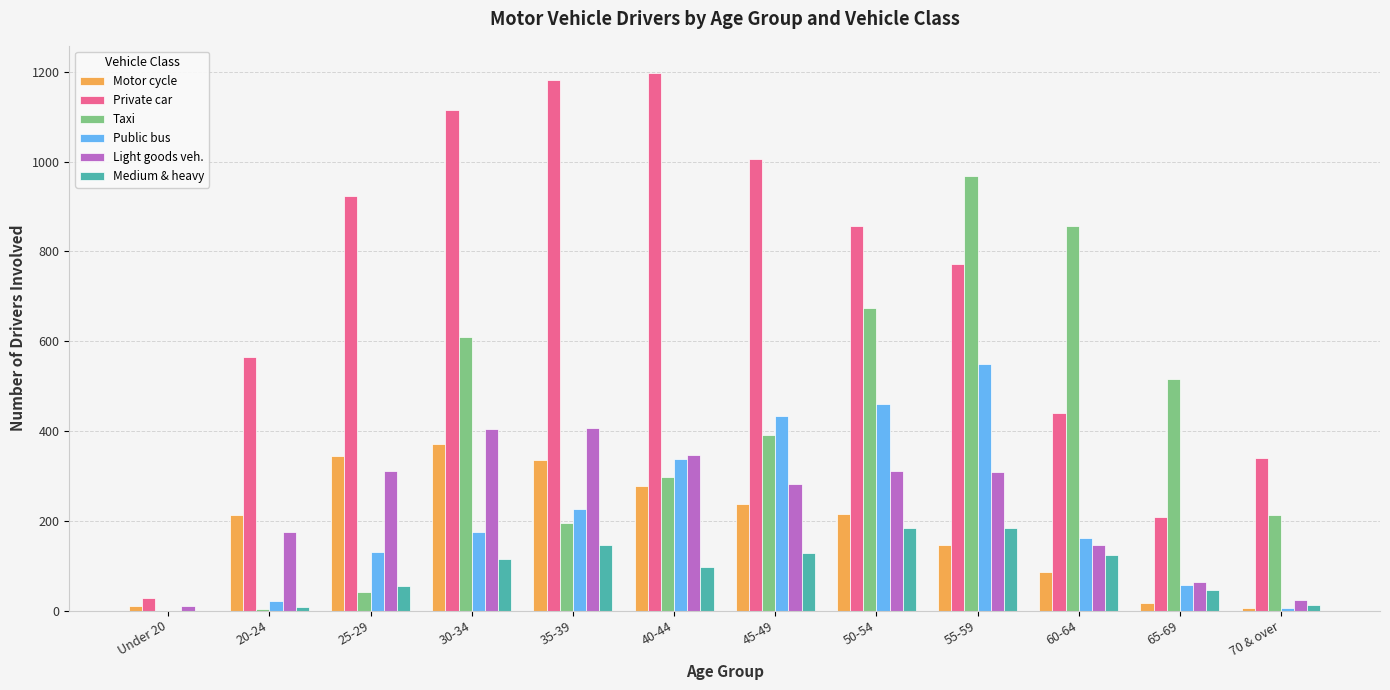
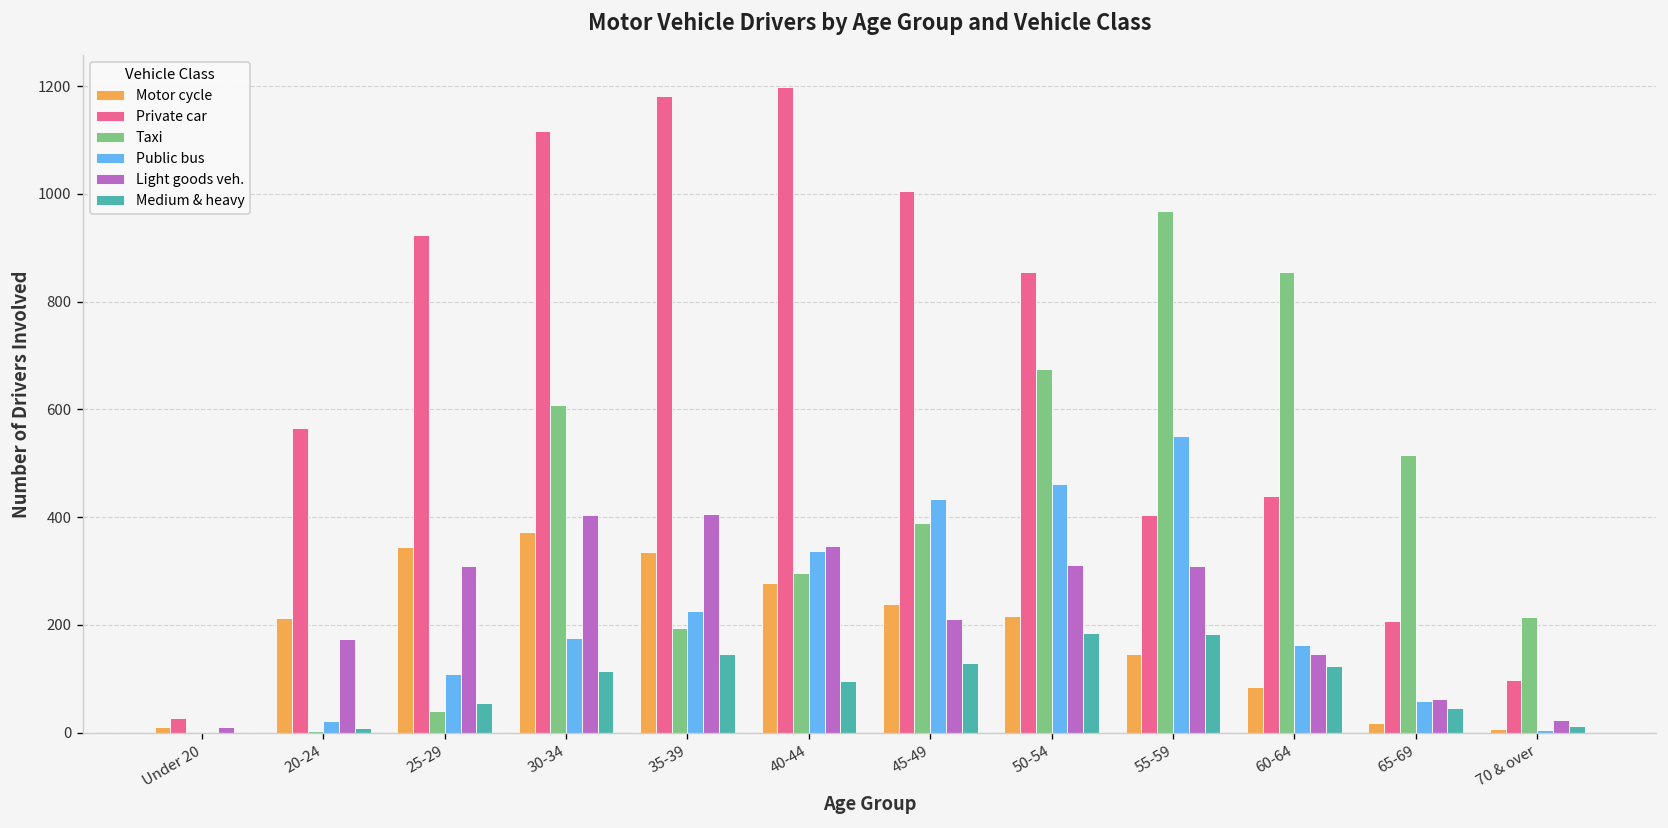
Public bus, 25-29: 130 -> 110
Light goods veh., 45-49: 280 -> 210
Private car, 55-59: 770 -> 410
Private car, 70 & over: 340 -> 100
